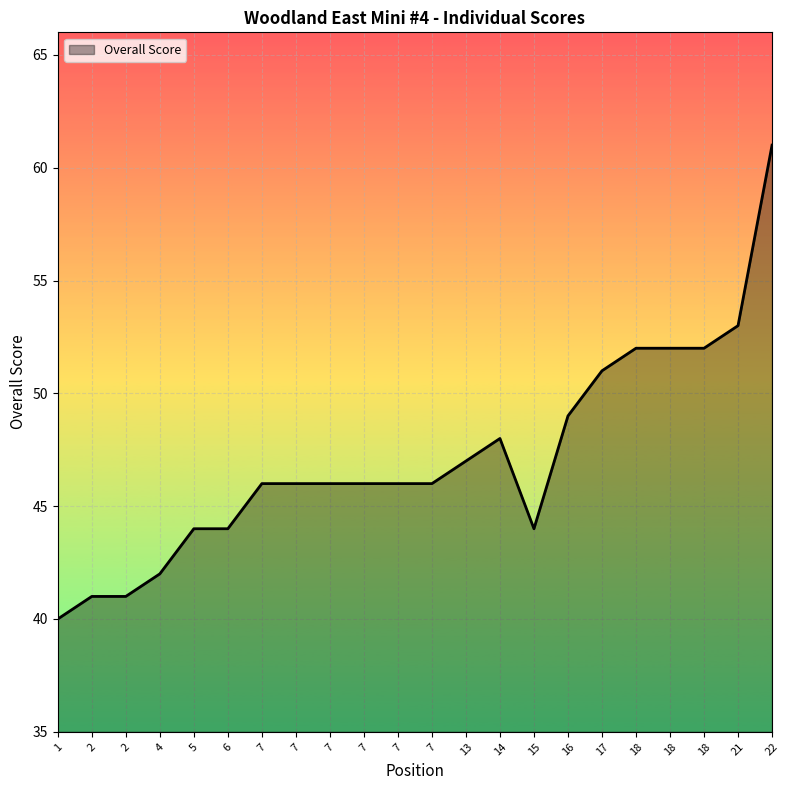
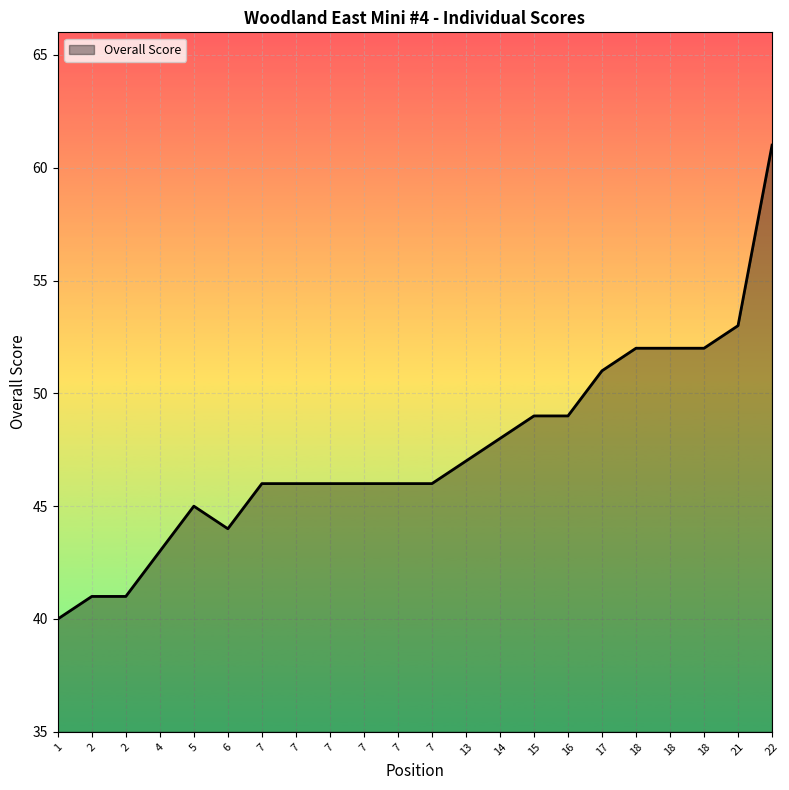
4: 42 -> 43
5: 44 -> 45
15: 44 -> 49
